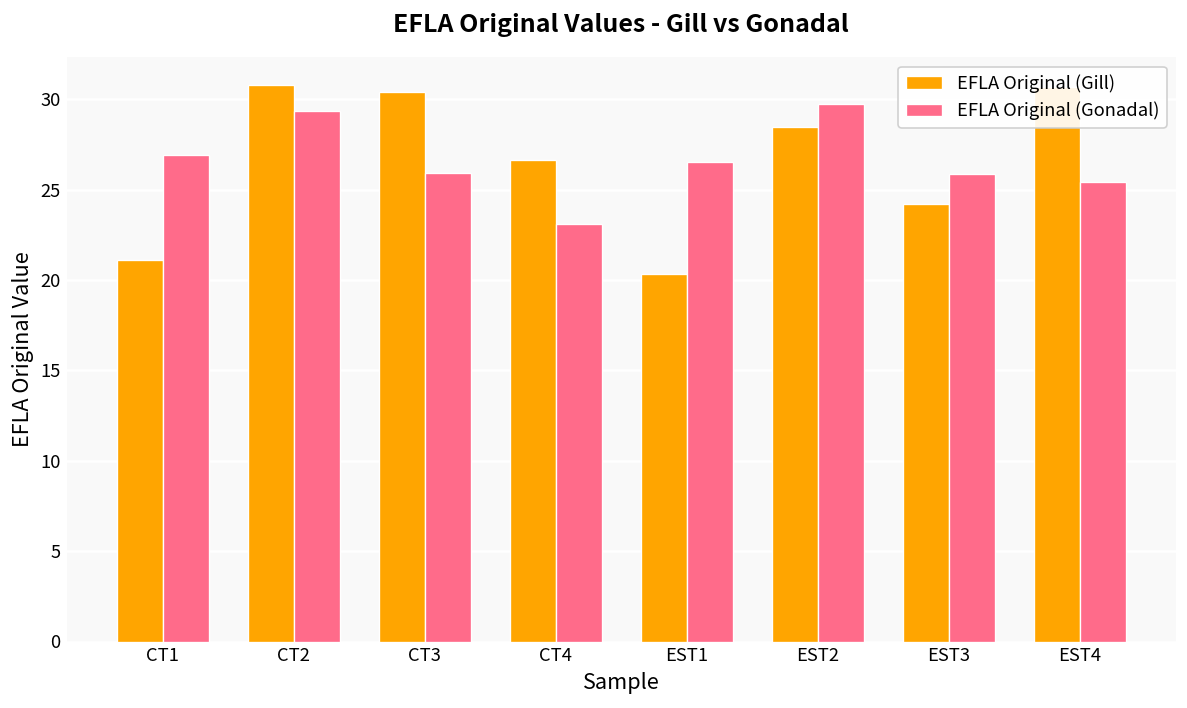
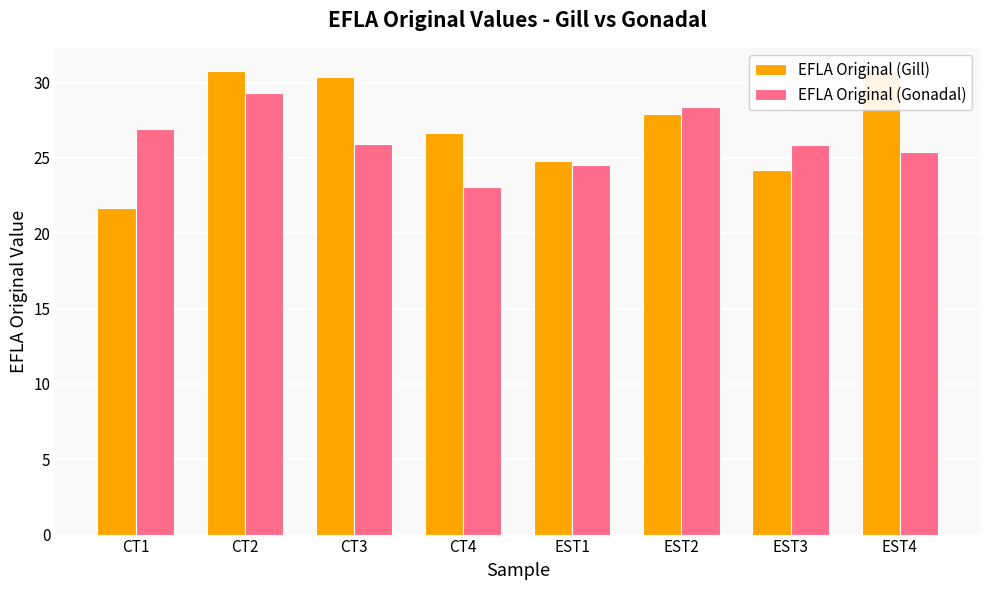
EFLA Original (Gill), CT1: 21.1 -> 21.7
EFLA Original (Gill), EST1: 20.3 -> 24.8
EFLA Original (Gonadal), EST1: 26.6 -> 24.5
EFLA Original (Gill), EST2: 28.5 -> 27.9
EFLA Original (Gonadal), EST2: 29.7 -> 28.4
